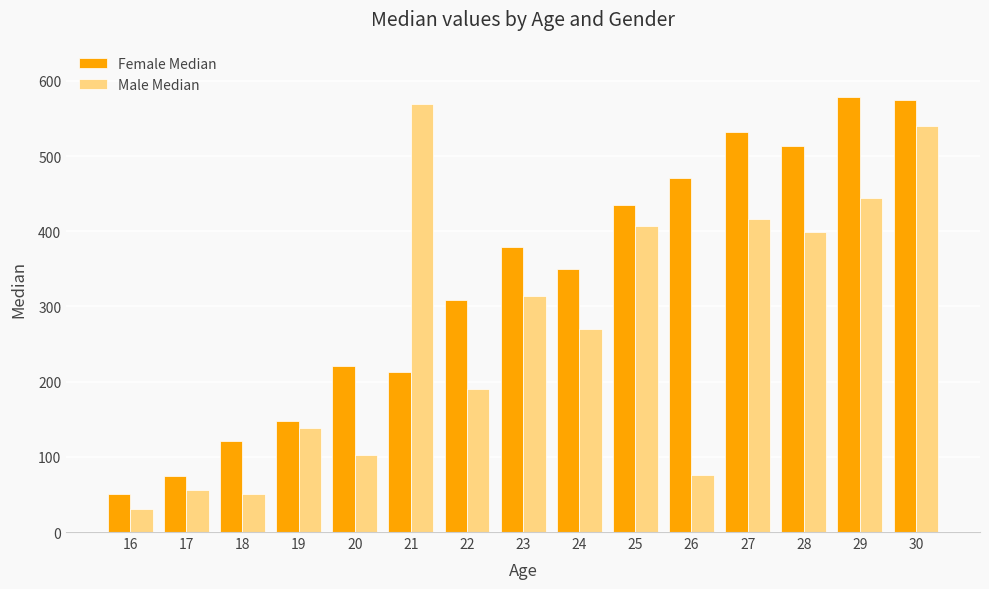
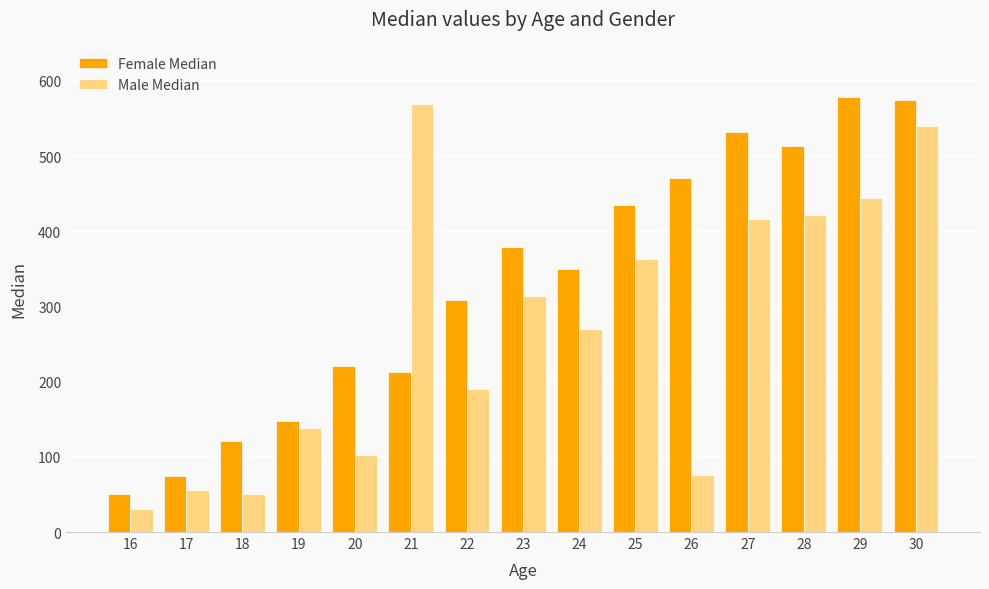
Male Median, 25: 410 -> 360
Male Median, 28: 400 -> 420
